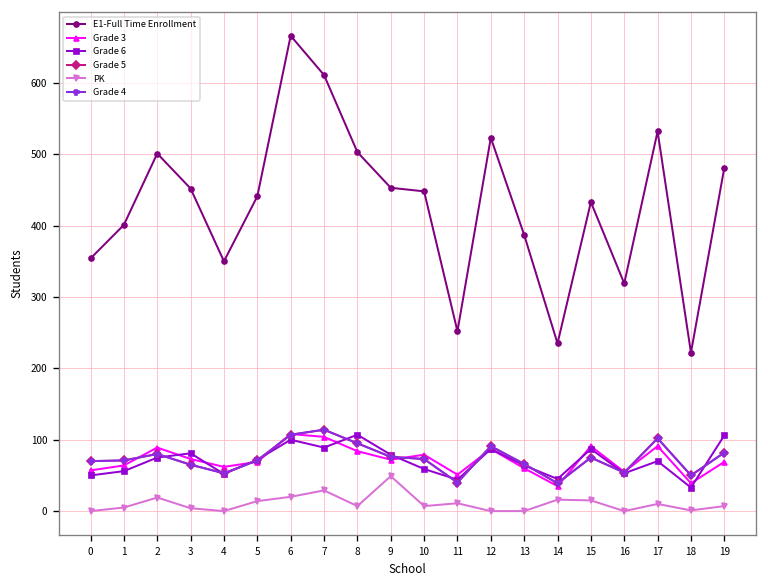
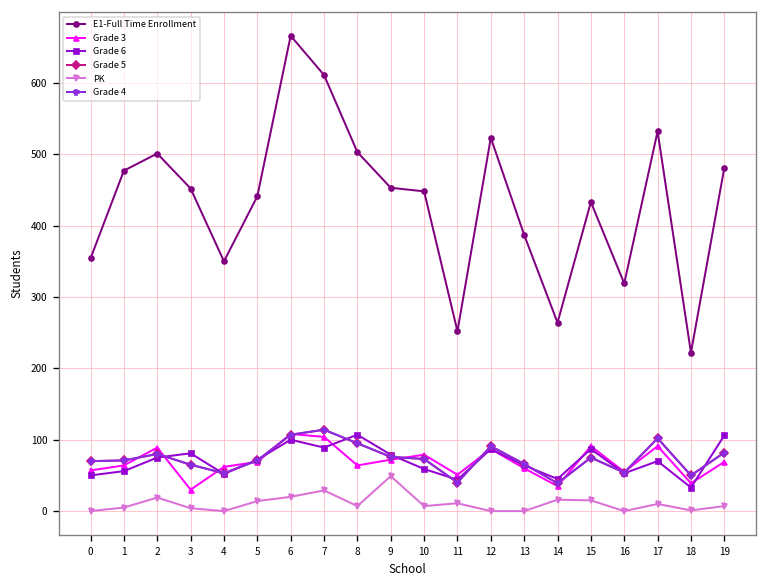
E1-Full Time Enrollment, 1: 400 -> 480
Grade 3, 3: 70 -> 30
Grade 3, 8: 80 -> 60
E1-Full Time Enrollment, 14: 240 -> 260
